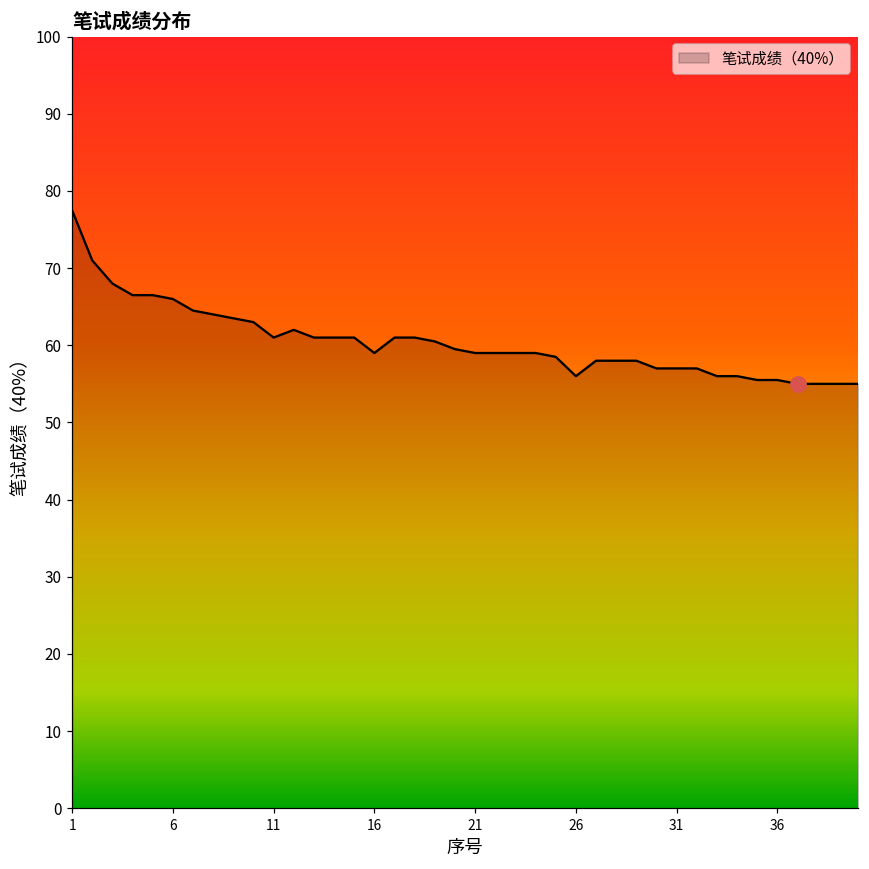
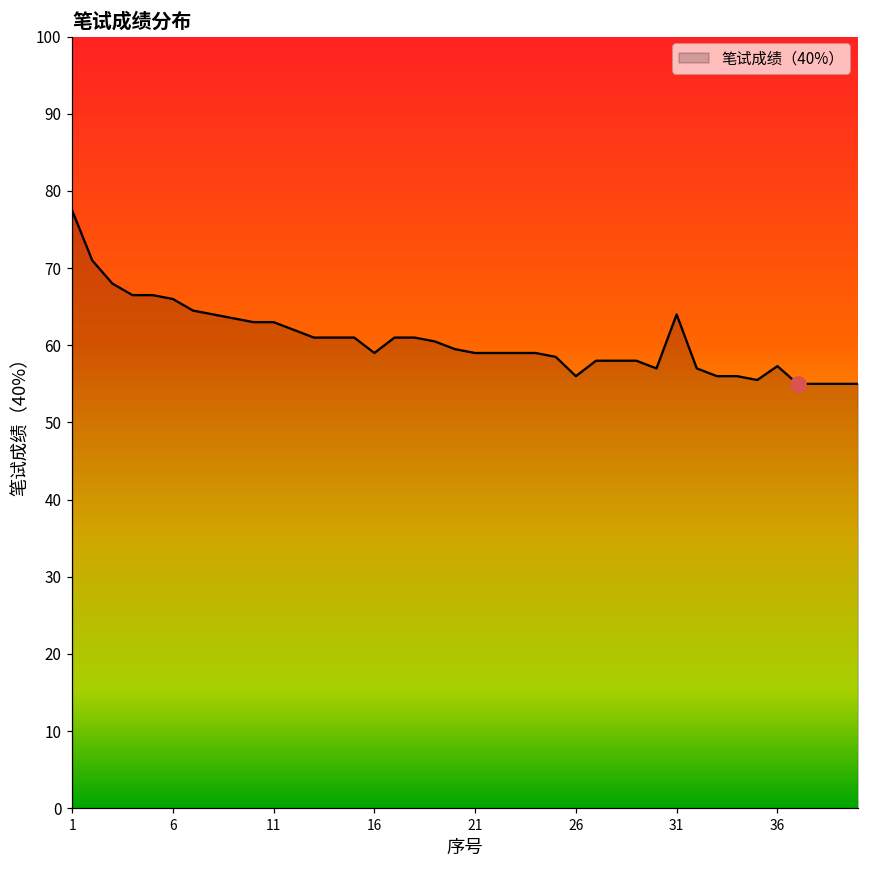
笔试成绩（40%）, 11: 61 -> 63
笔试成绩（40%）, 31: 57 -> 64
笔试成绩（40%）, 36: 56 -> 57
